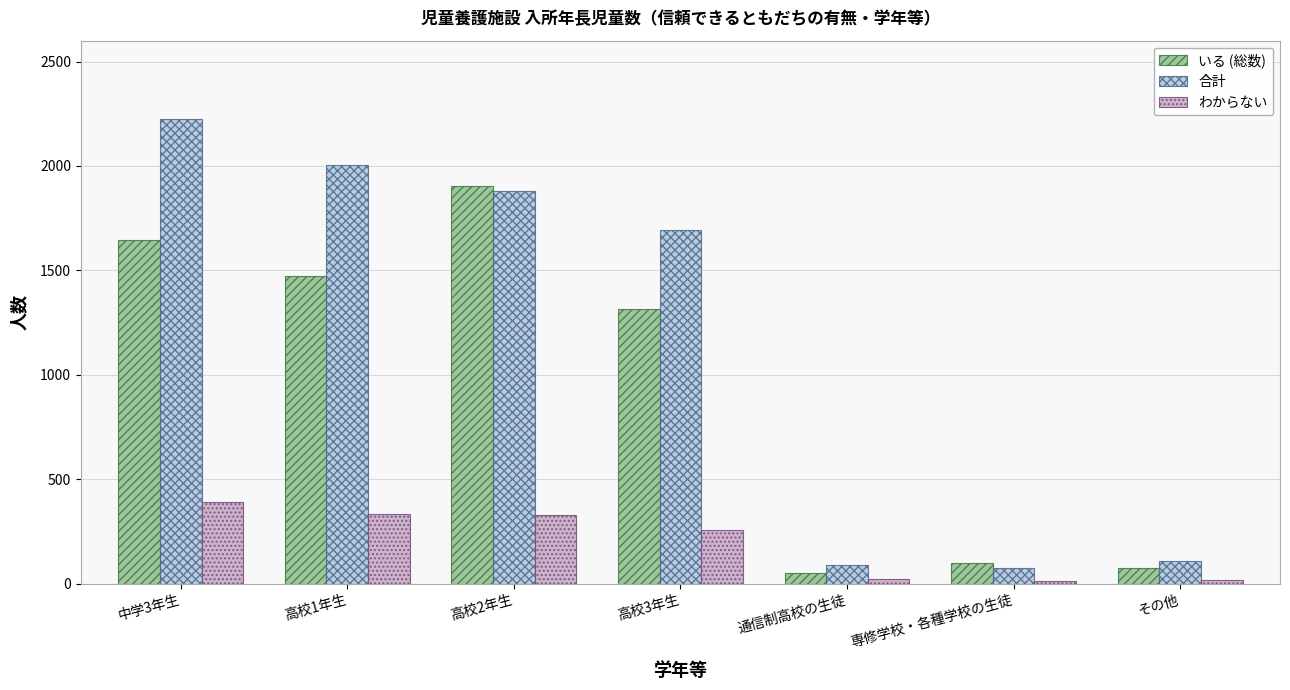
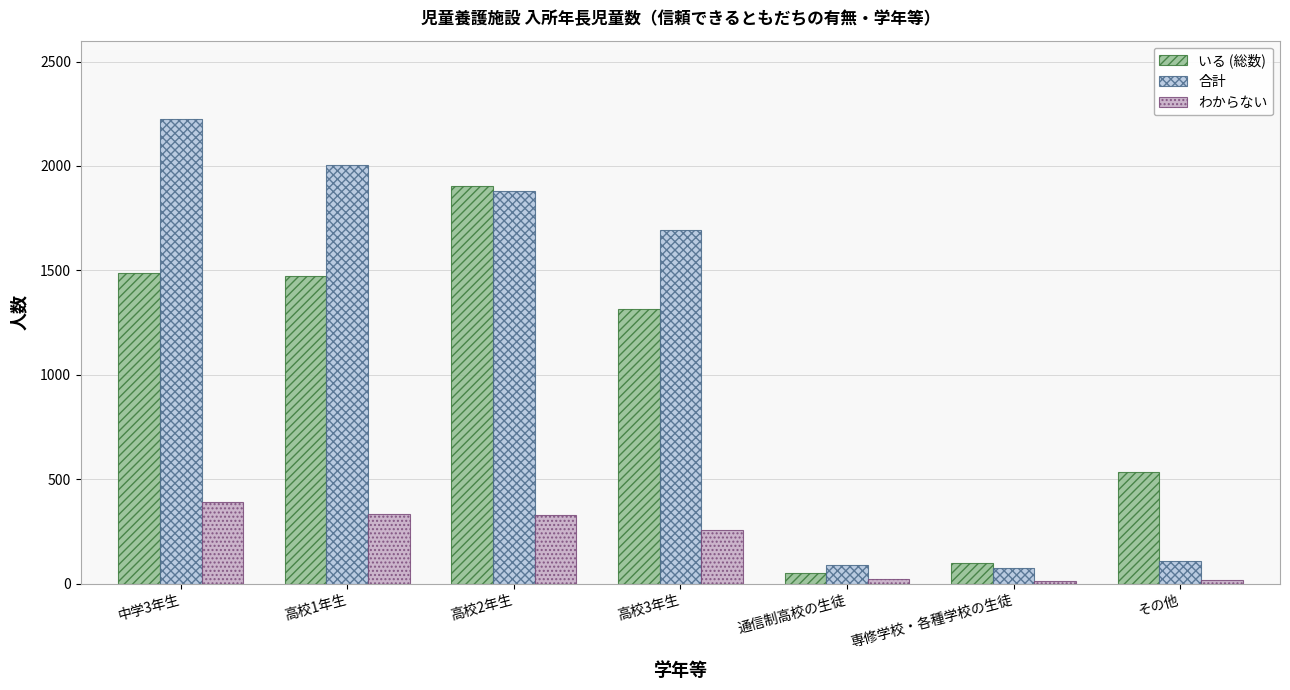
いる (総数), 中学3年生: 1650 -> 1490
いる (総数), その他: 70 -> 530
